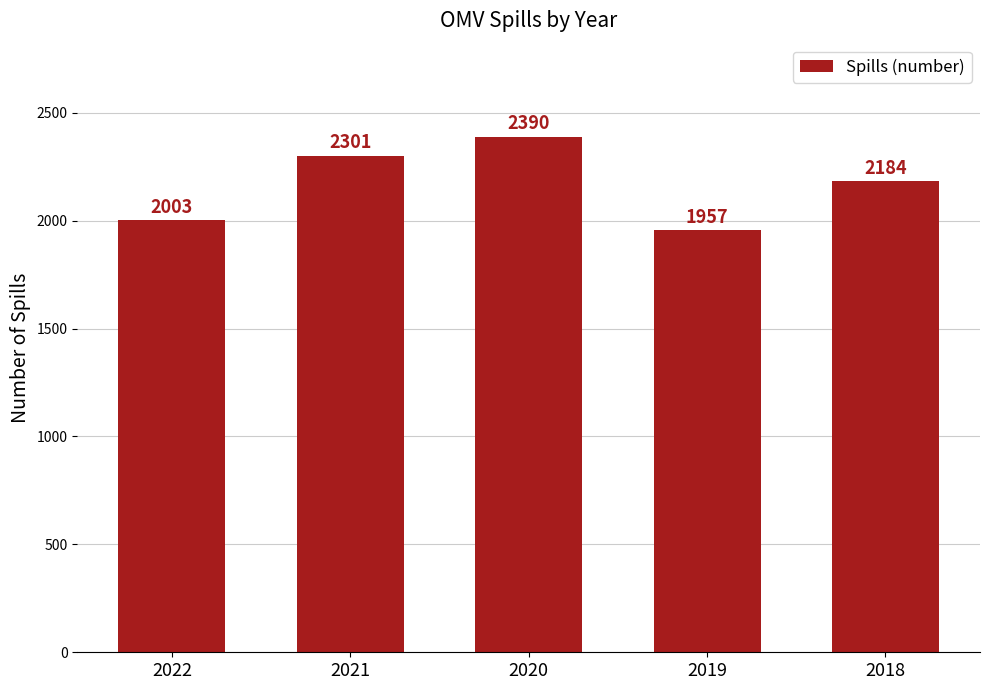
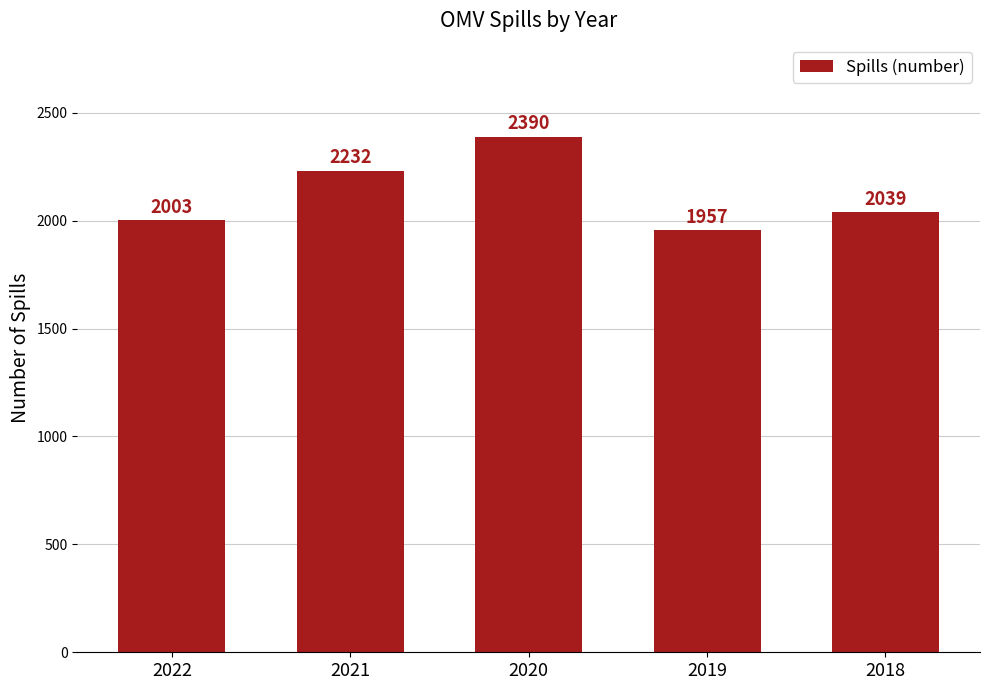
2021: 2301 -> 2232
2018: 2184 -> 2039
